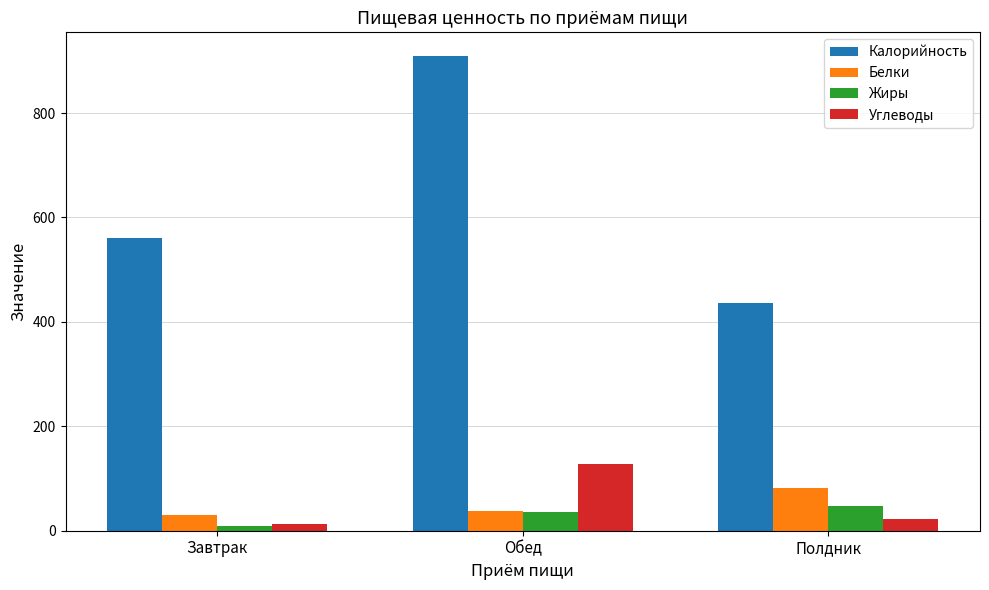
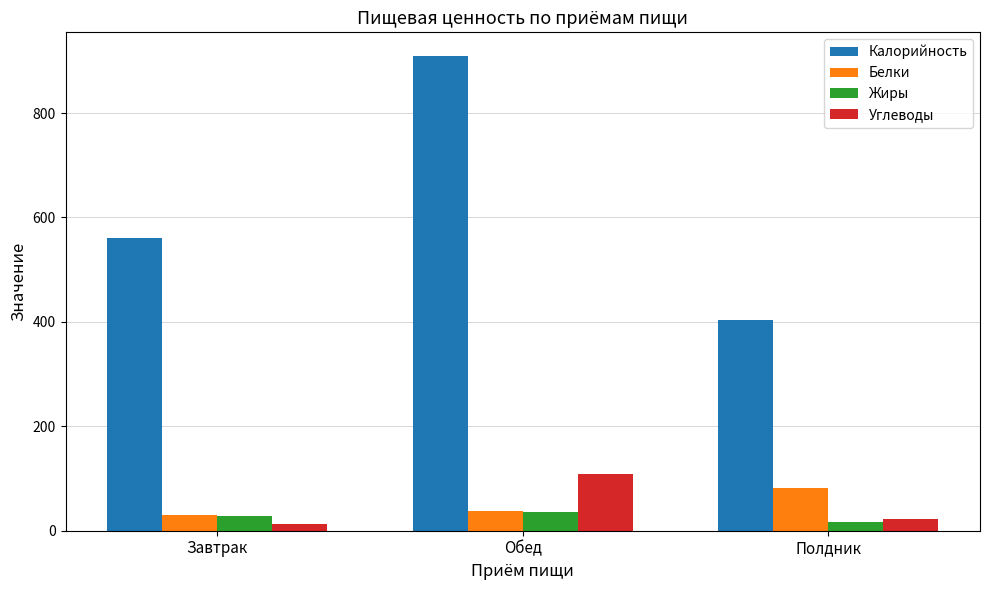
Жиры, Завтрак: 10 -> 30
Углеводы, Обед: 130 -> 110
Калорийность, Полдник: 440 -> 400
Жиры, Полдник: 50 -> 20
